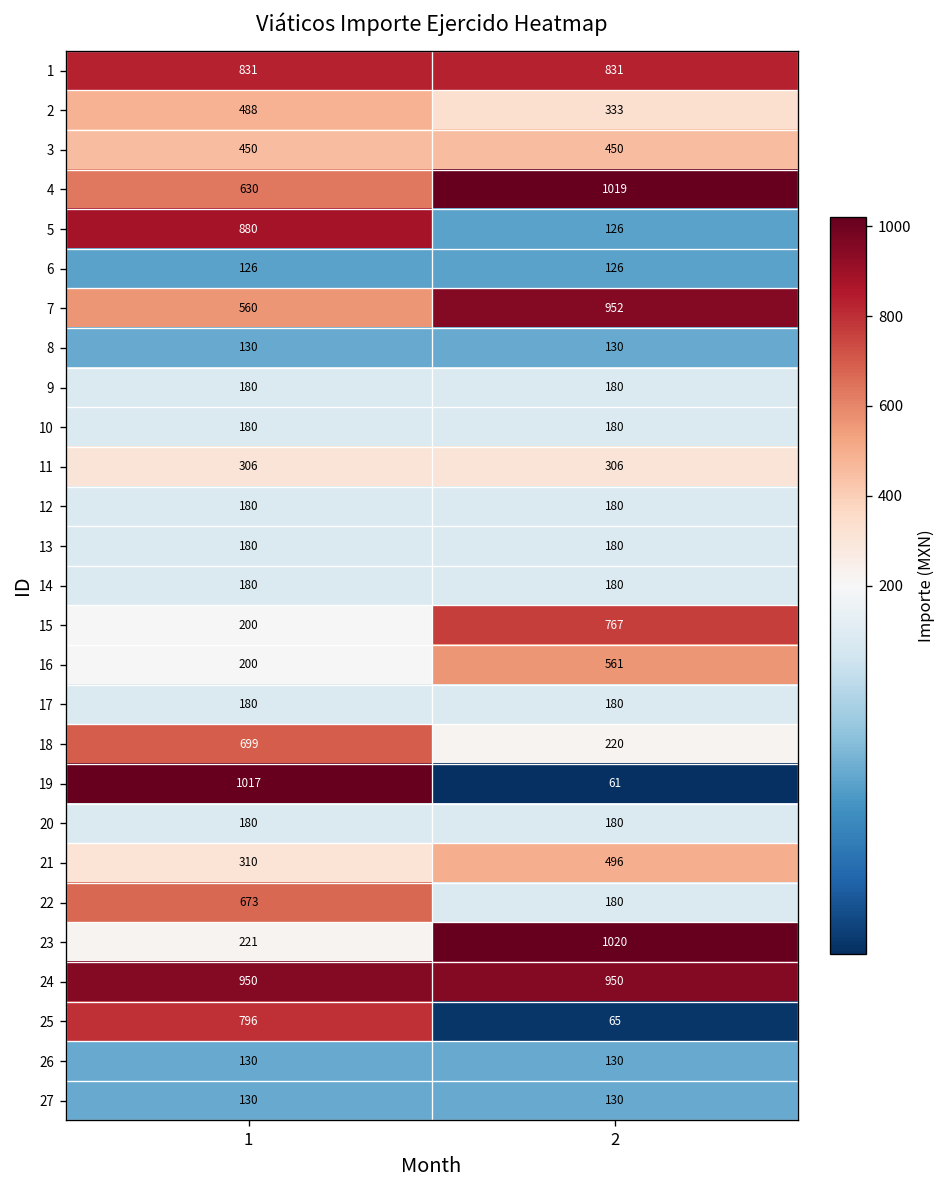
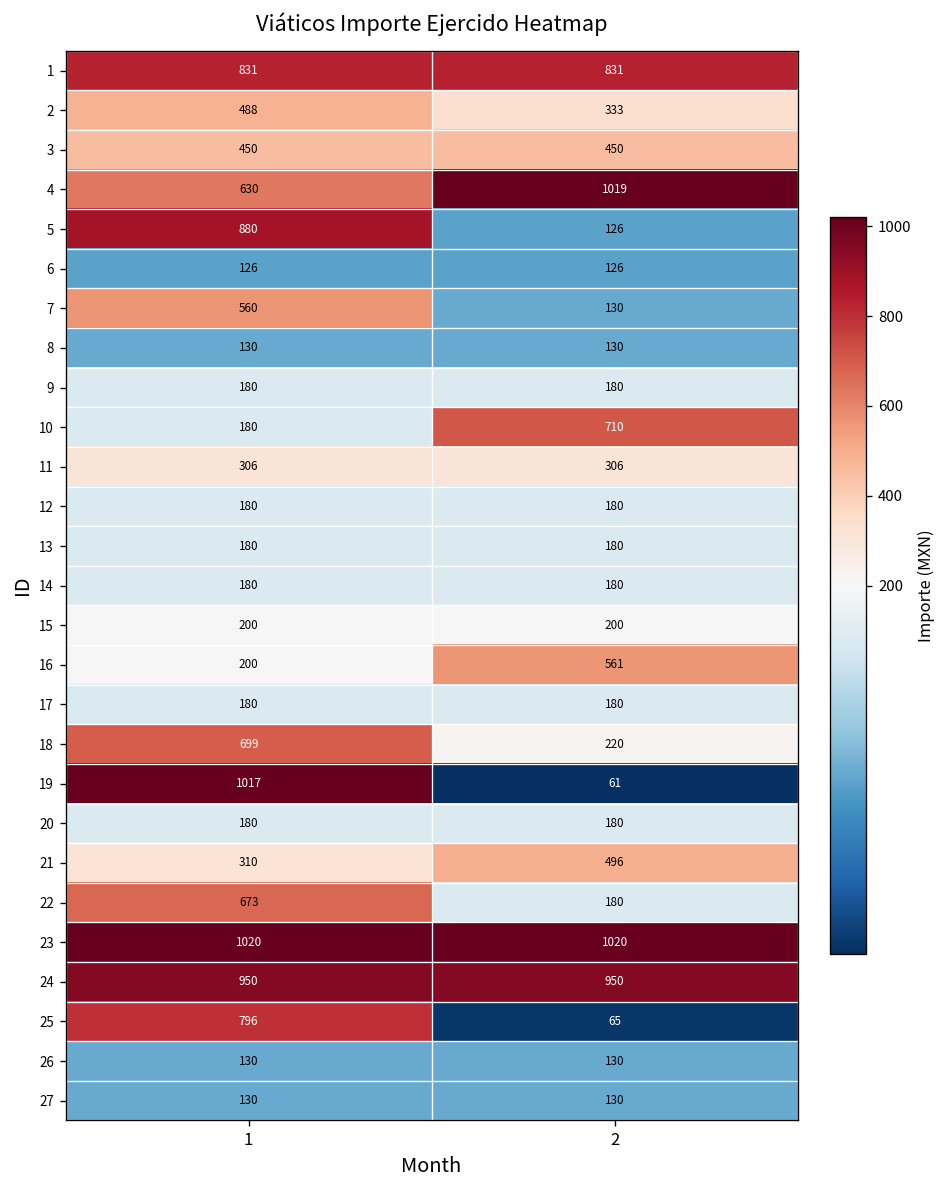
7, 2: 952 -> 130
10, 2: 180 -> 710
15, 2: 767 -> 200
23, 1: 221 -> 1020
